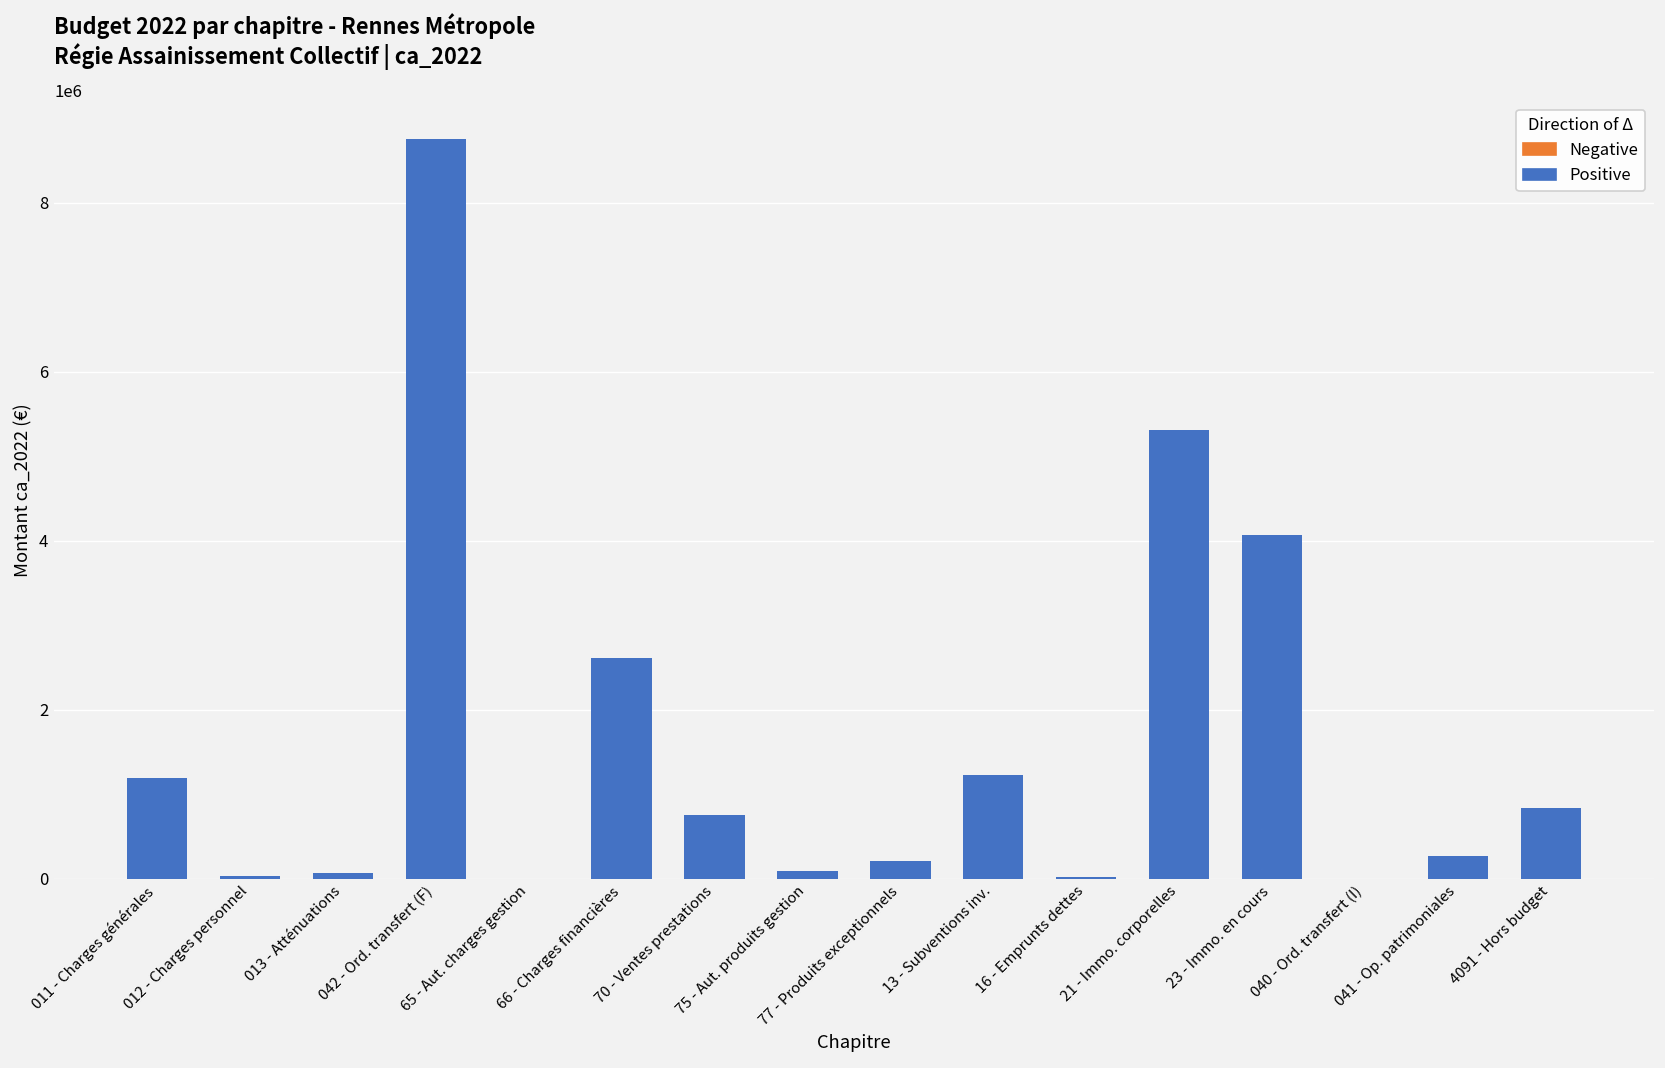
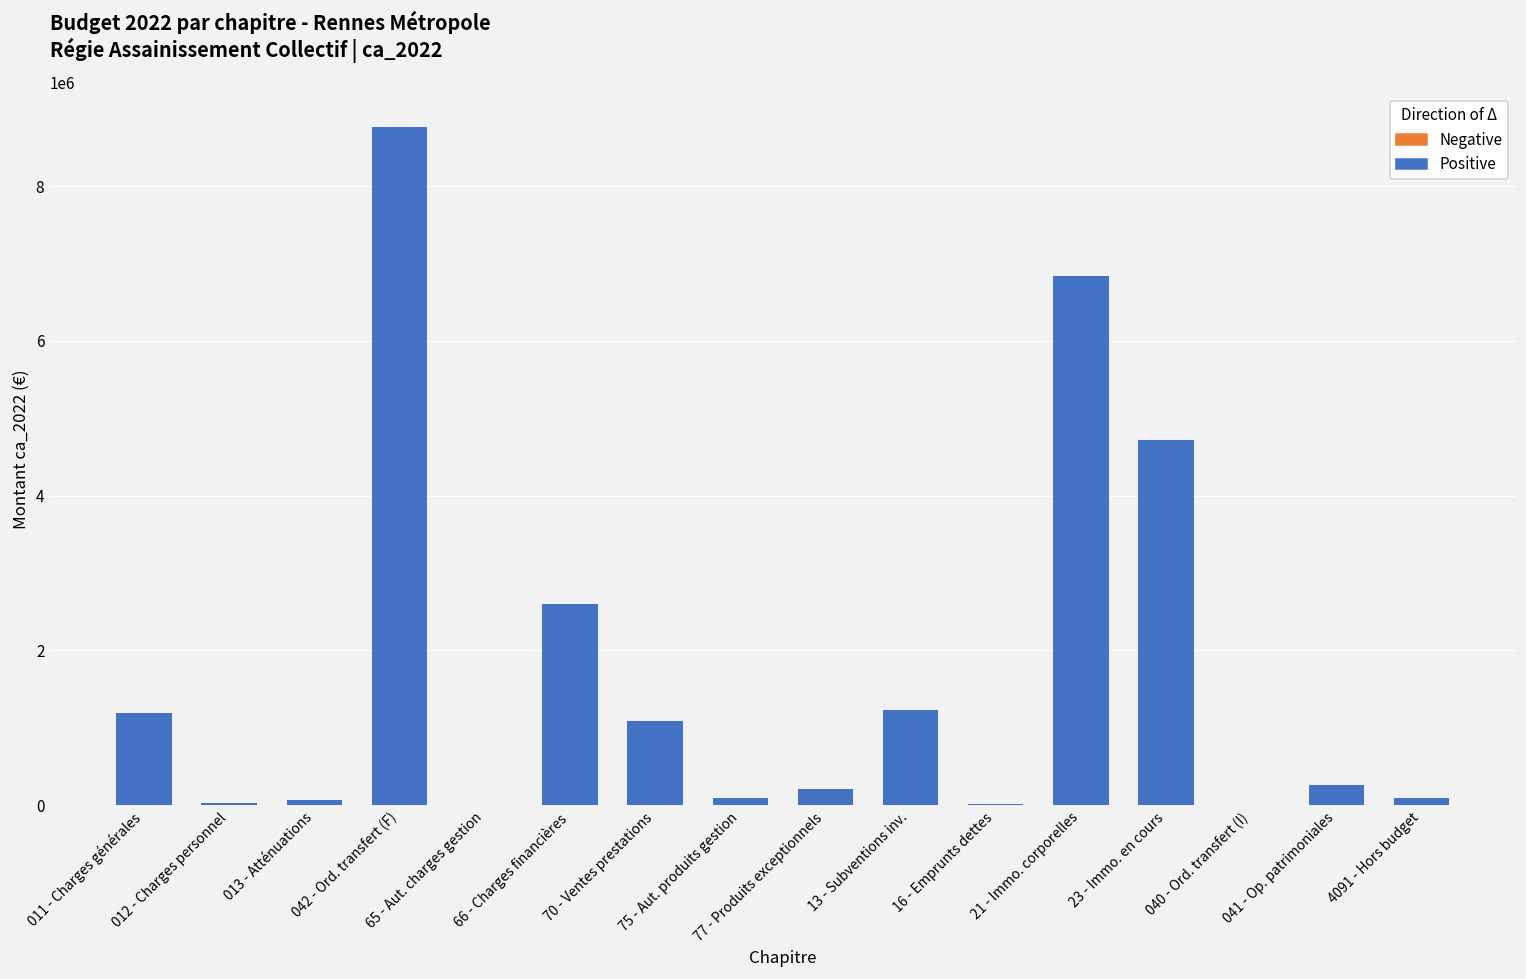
Positive, 70 - Ventes prestations: 700000 -> 1100000
Positive, 21 - Immo. corporelles: 5300000 -> 6800000
Positive, 23 - Immo. en cours: 4100000 -> 4700000
Positive, 4091 - Hors budget: 800000 -> 100000
